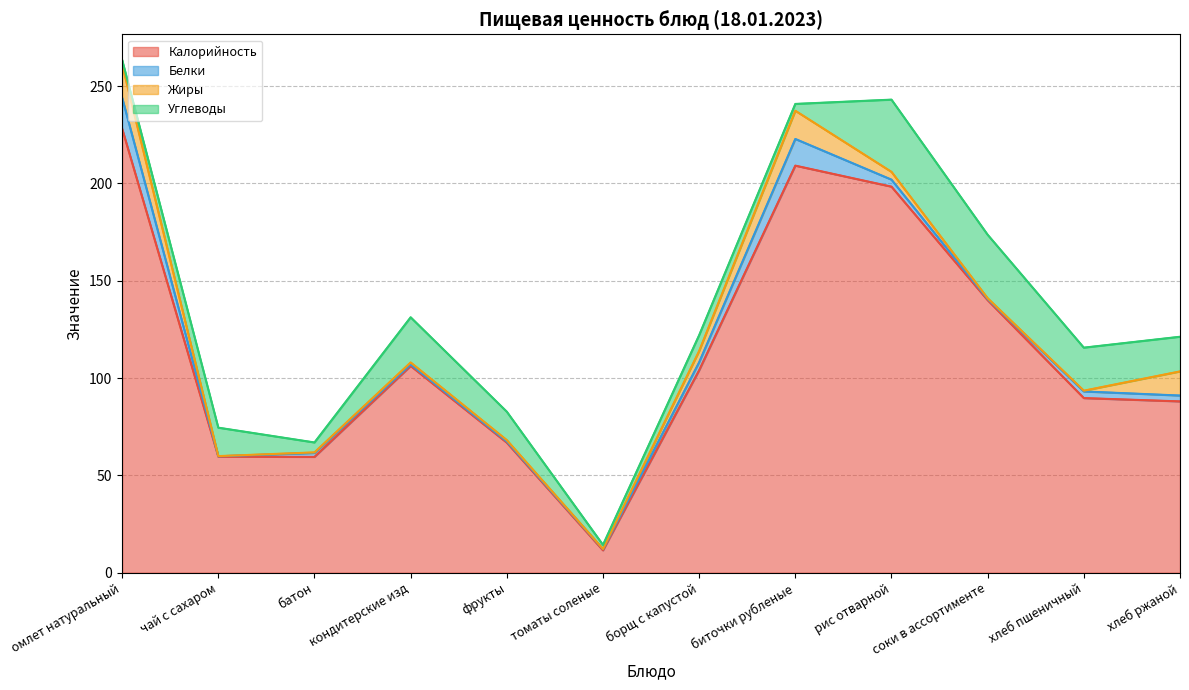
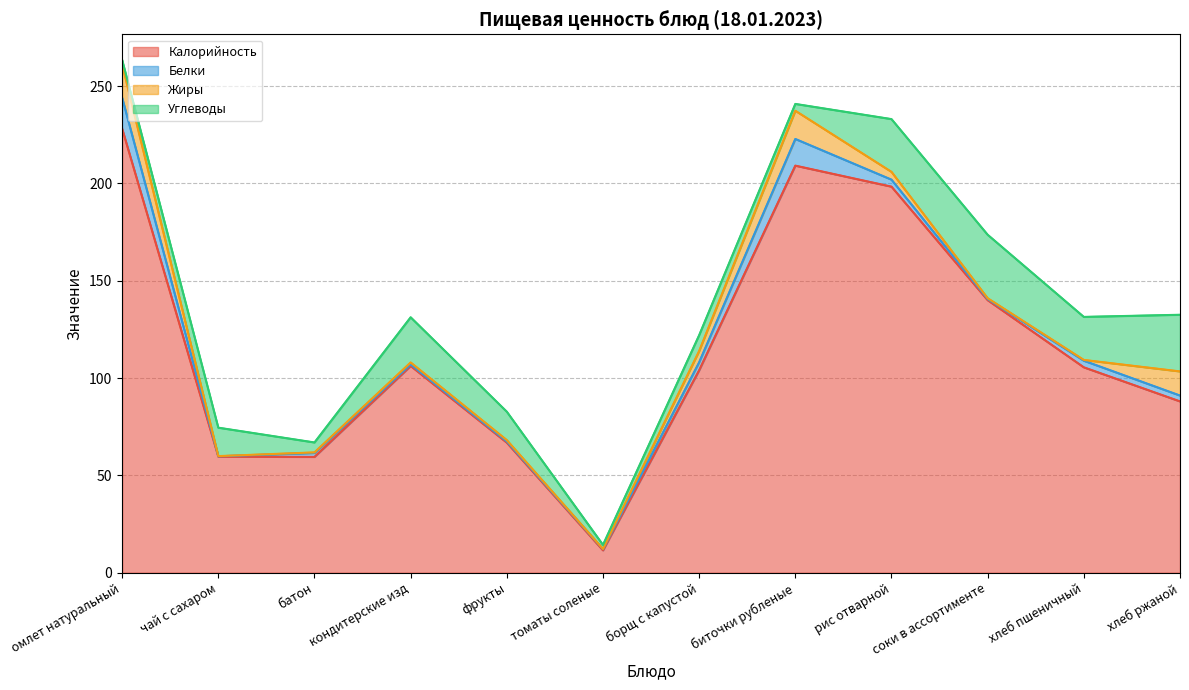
Углеводы, рис отварной: 37 -> 27
Калорийность, хлеб пшеничный: 90 -> 106
Углеводы, хлеб ржаной: 18 -> 29
